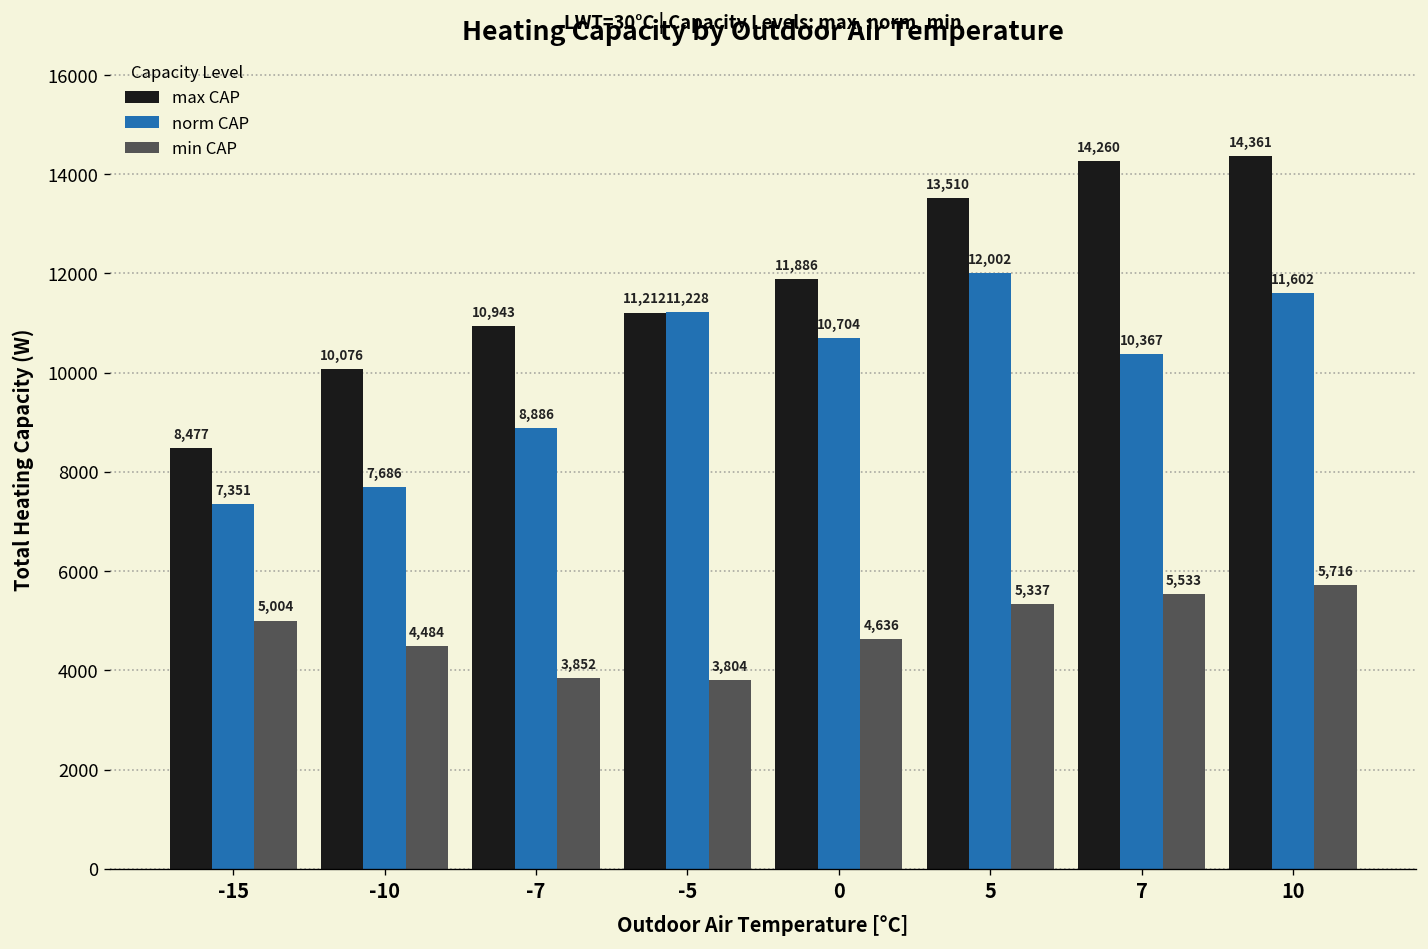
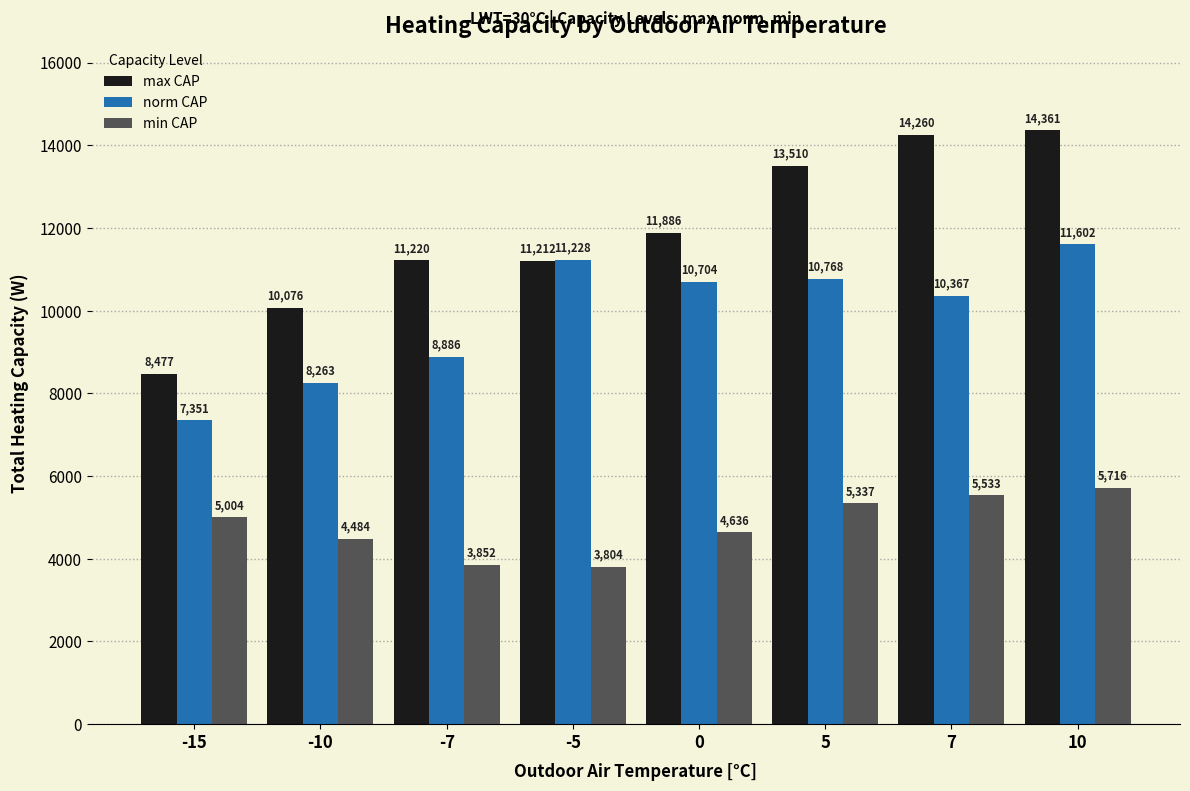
norm CAP, -10: 7,686 -> 8,263
max CAP, -7: 10,943 -> 11,220
norm CAP, 5: 12,002 -> 10,768
